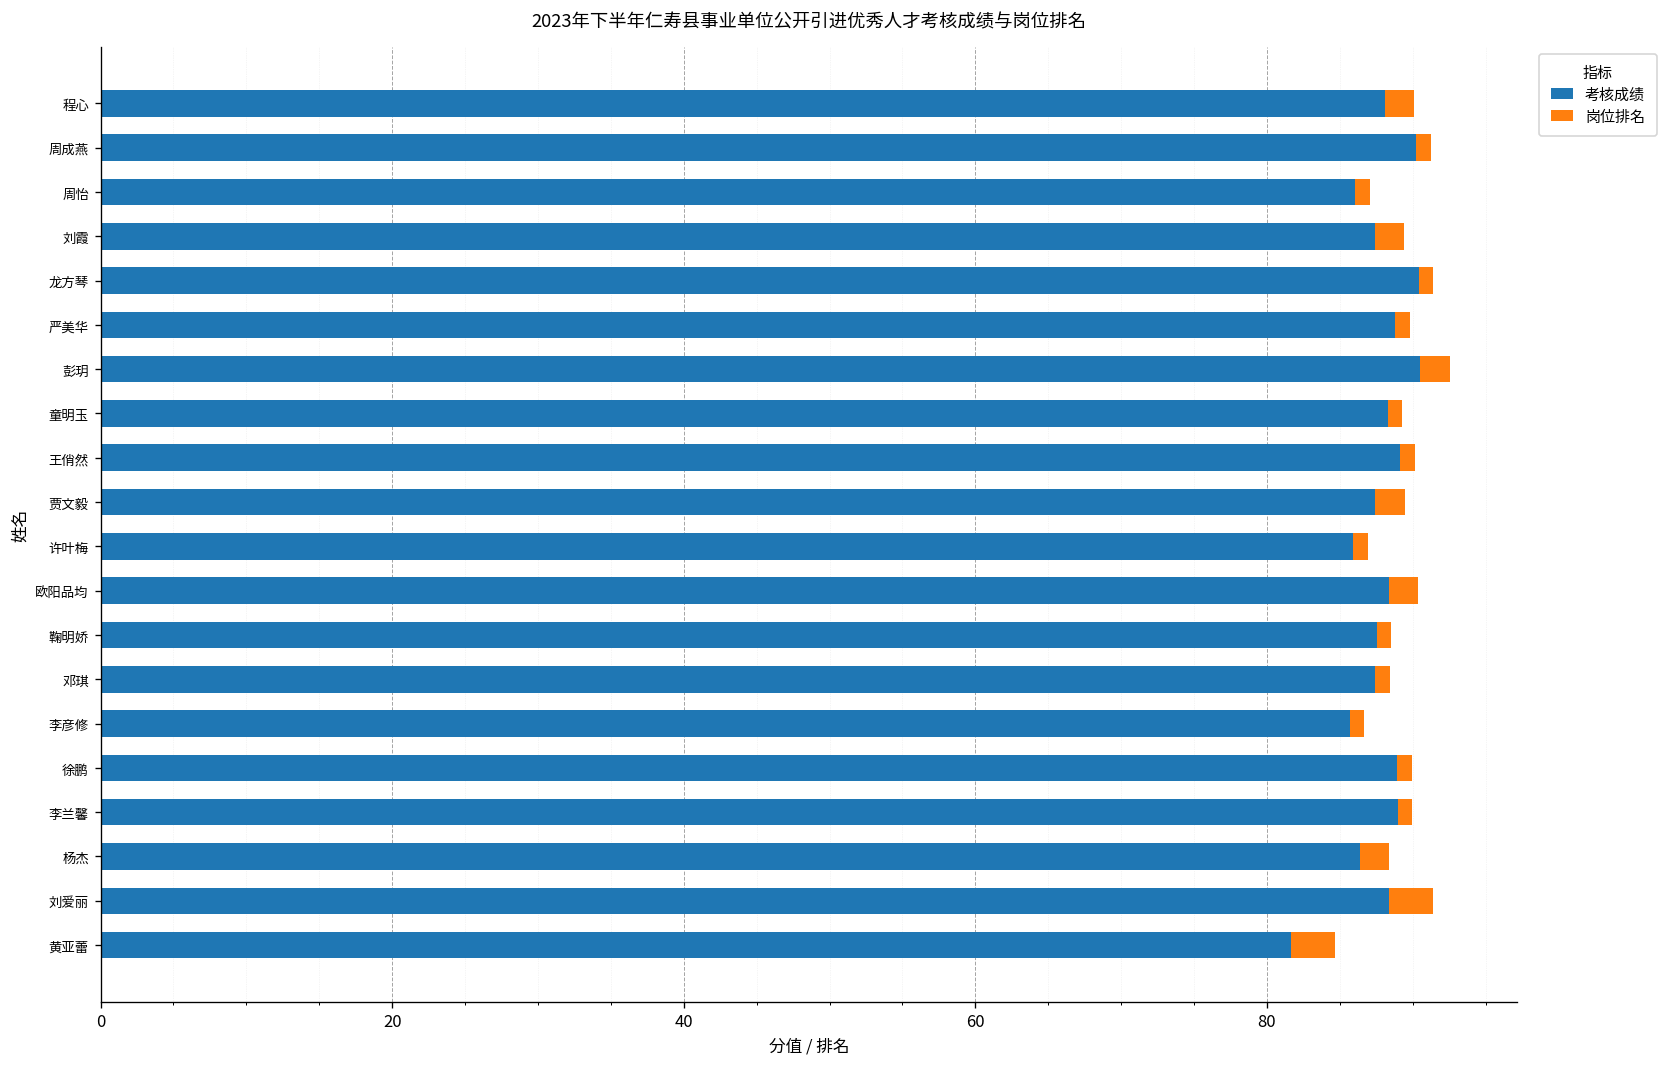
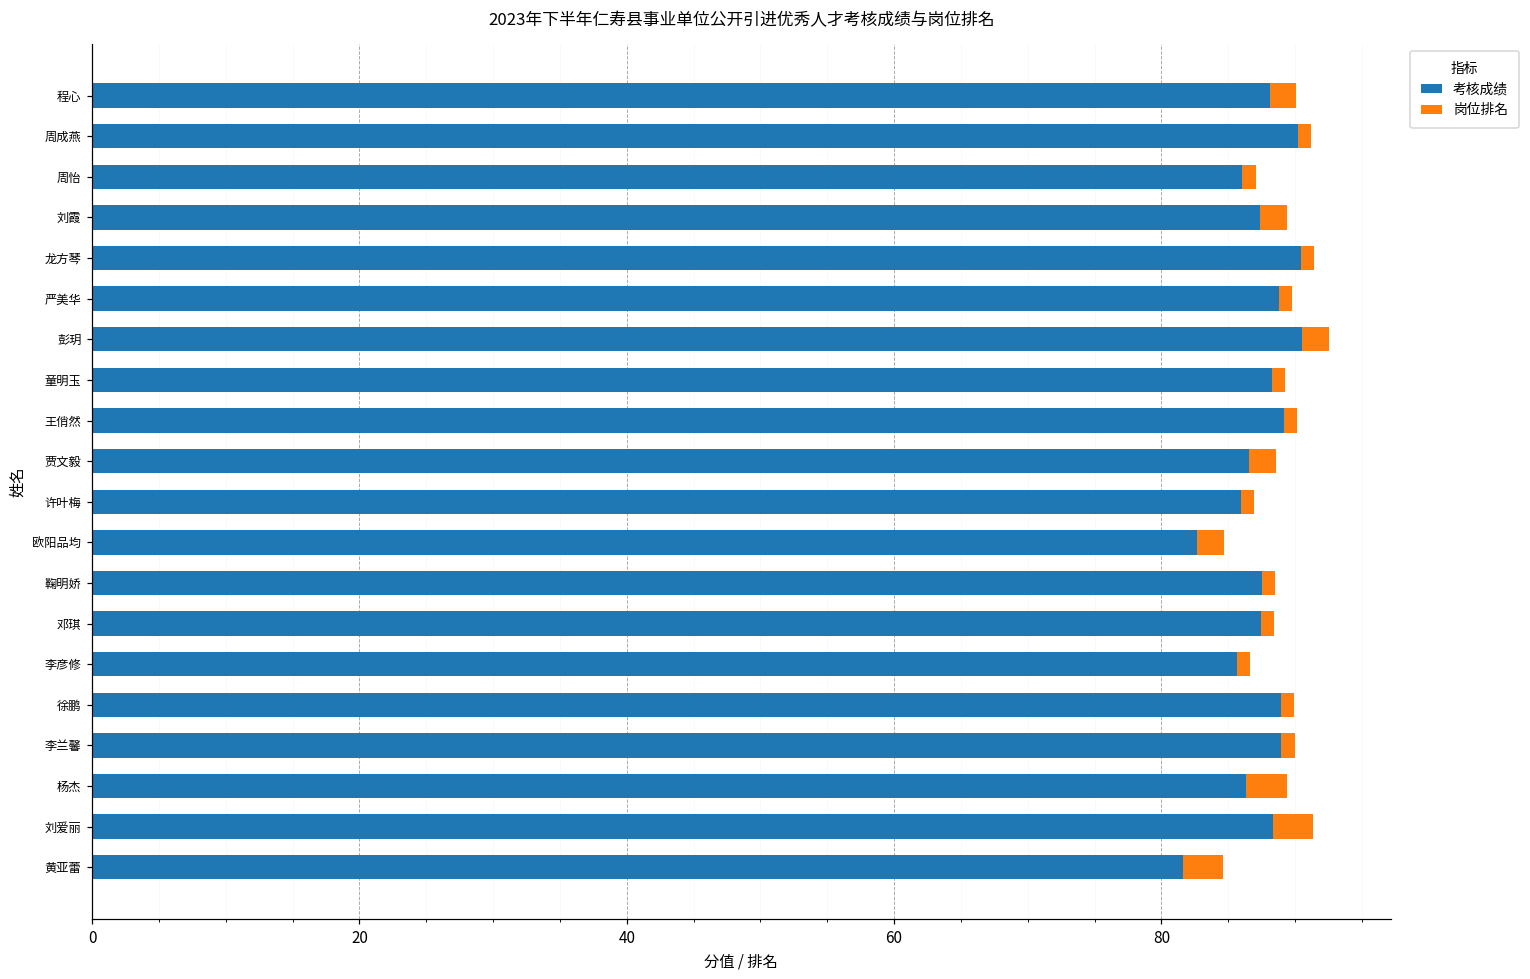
考核成绩, 贾文毅: 87.4 -> 86.6
考核成绩, 欧阳品均: 88.4 -> 82.7
岗位排名, 杨杰: 2 -> 3
